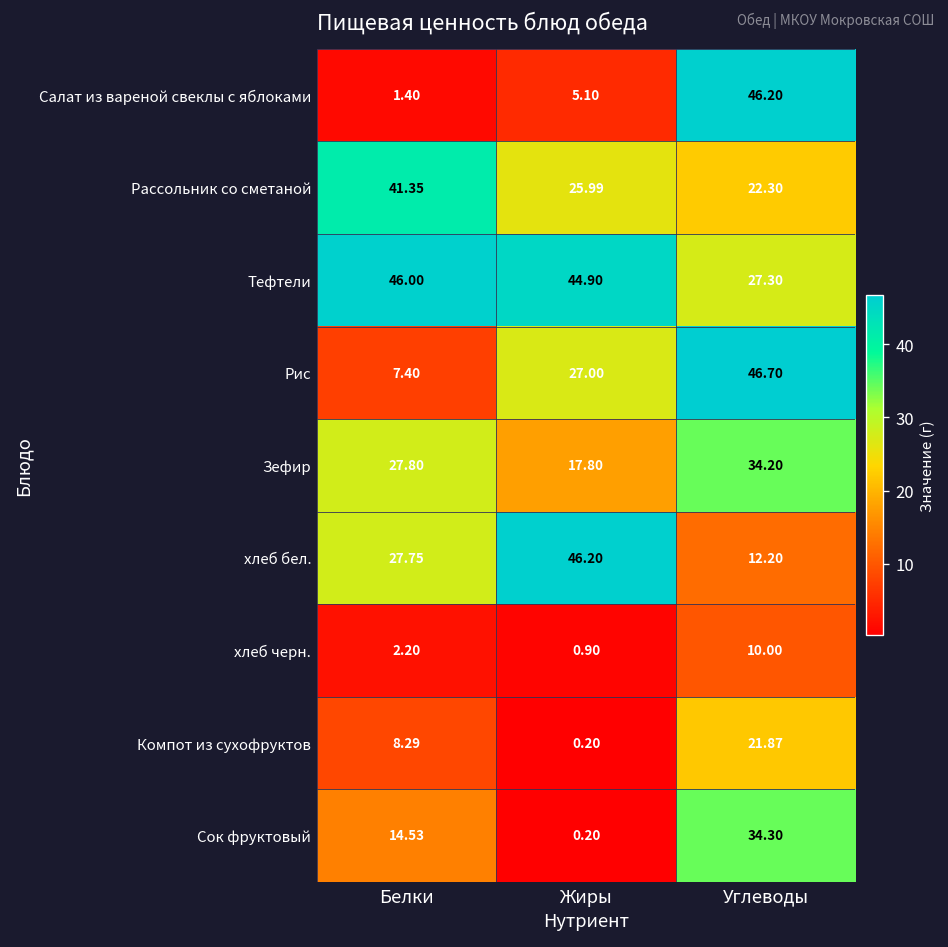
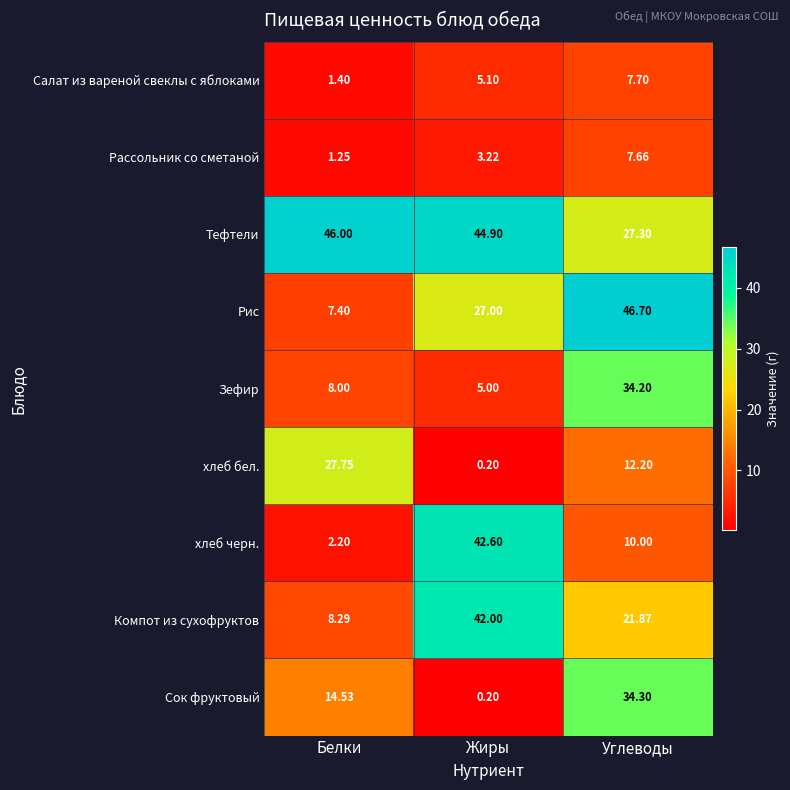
Салат из вареной свеклы с яблоками, Углеводы: 46.20 -> 7.70
Рассольник со сметаной, Белки: 41.35 -> 1.25
Рассольник со сметаной, Жиры: 25.99 -> 3.22
Рассольник со сметаной, Углеводы: 22.30 -> 7.66
Зефир, Белки: 27.80 -> 8.00
Зефир, Жиры: 17.80 -> 5.00
хлеб бел., Жиры: 46.20 -> 0.20
хлеб черн., Жиры: 0.90 -> 42.60
Компот из сухофруктов, Жиры: 0.20 -> 42.00
